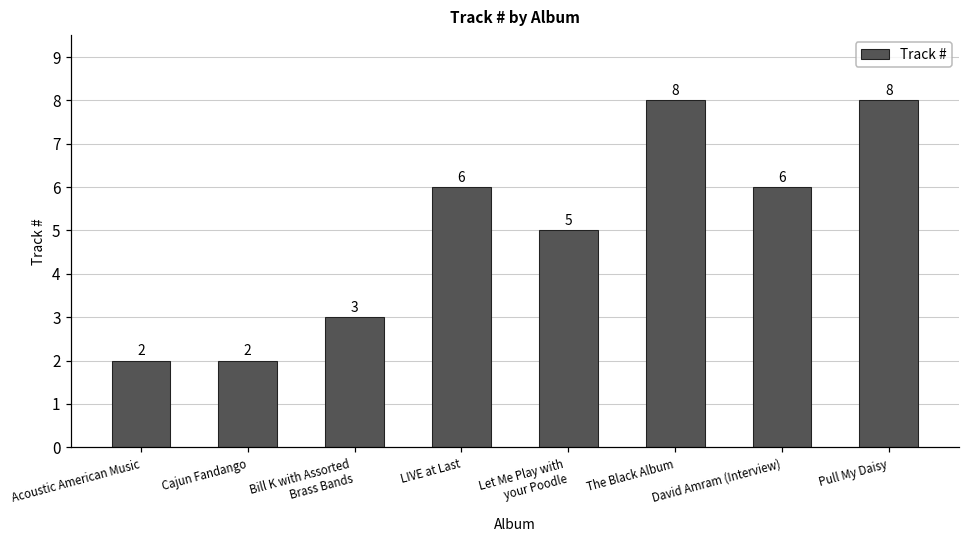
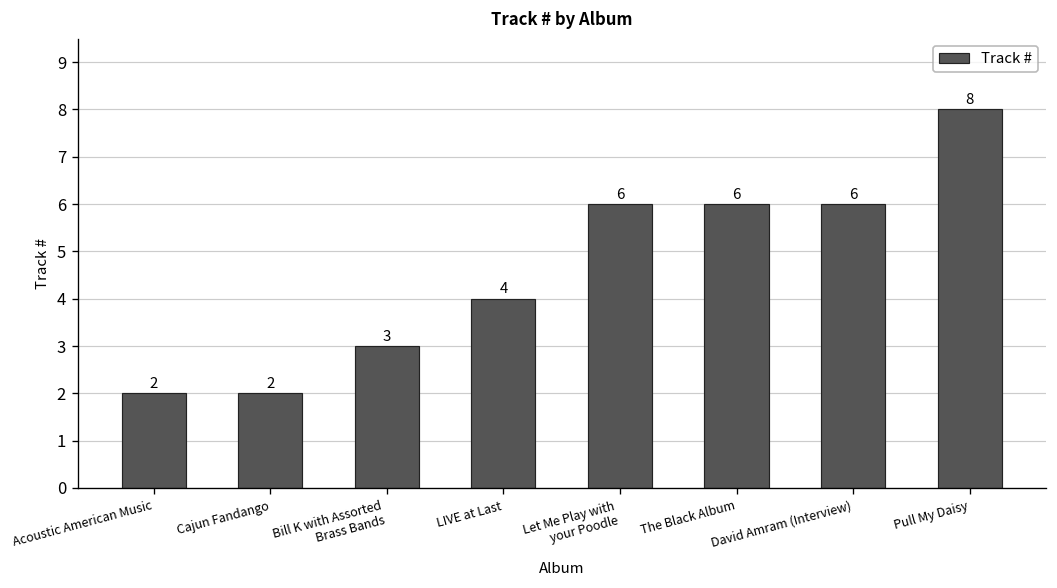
LIVE at Last: 6 -> 4
Let Me Play with your Poodle: 5 -> 6
The Black Album: 8 -> 6
